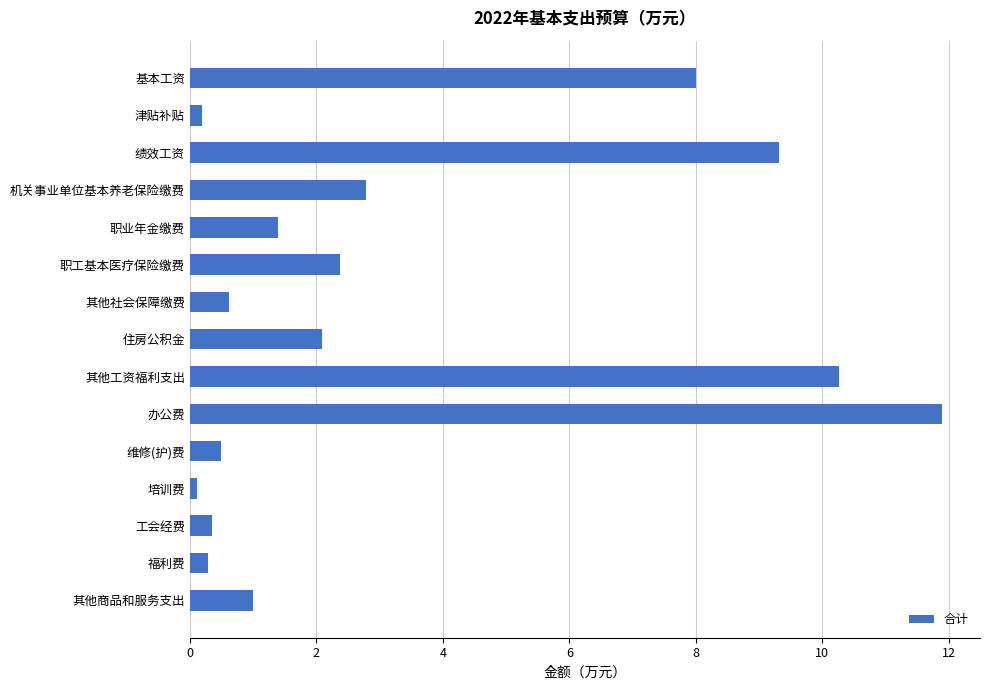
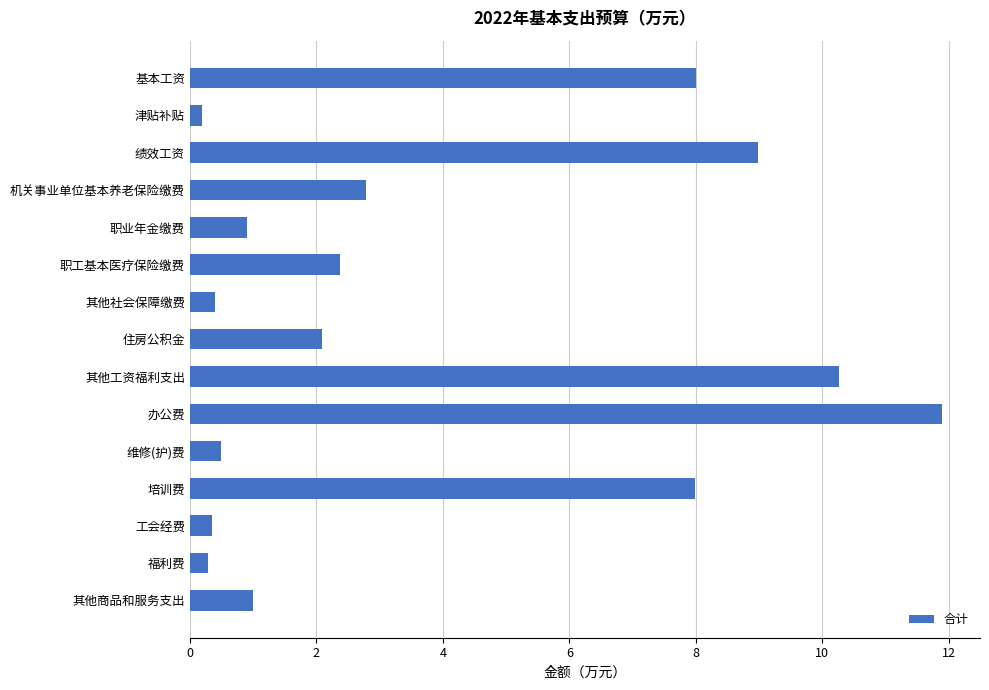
绩效工资: 9.3 -> 9.0
职业年金缴费: 1.4 -> 0.9
其他社会保障缴费: 0.6 -> 0.4
培训费: 0.1 -> 8.0
